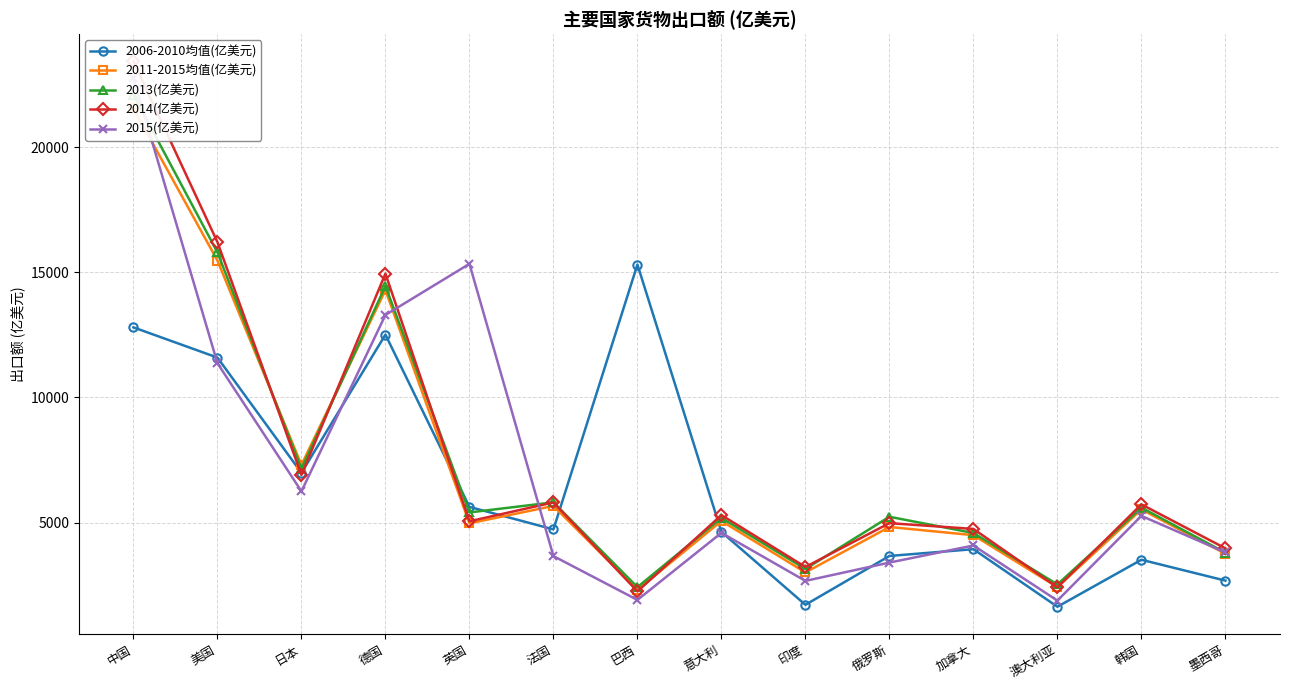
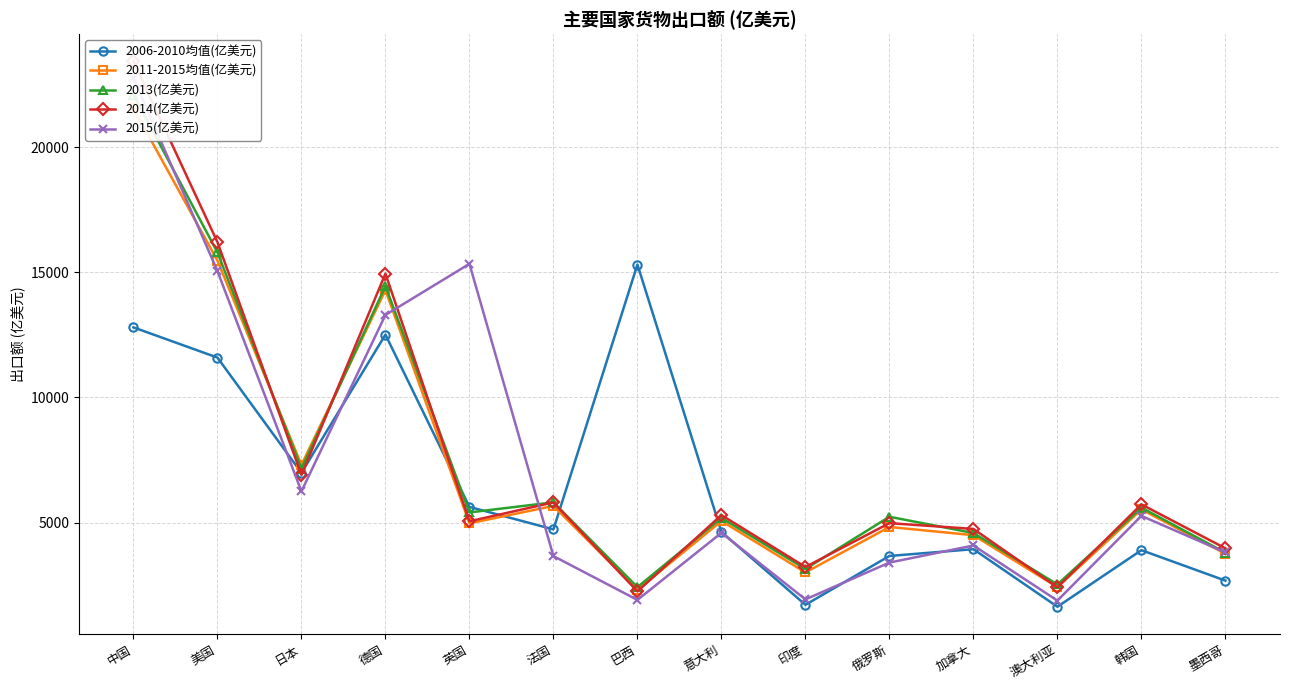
2015(亿美元), 美国: 11400 -> 15000
2015(亿美元), 印度: 2700 -> 1900
2006-2010均值(亿美元), 韩国: 3500 -> 3900
